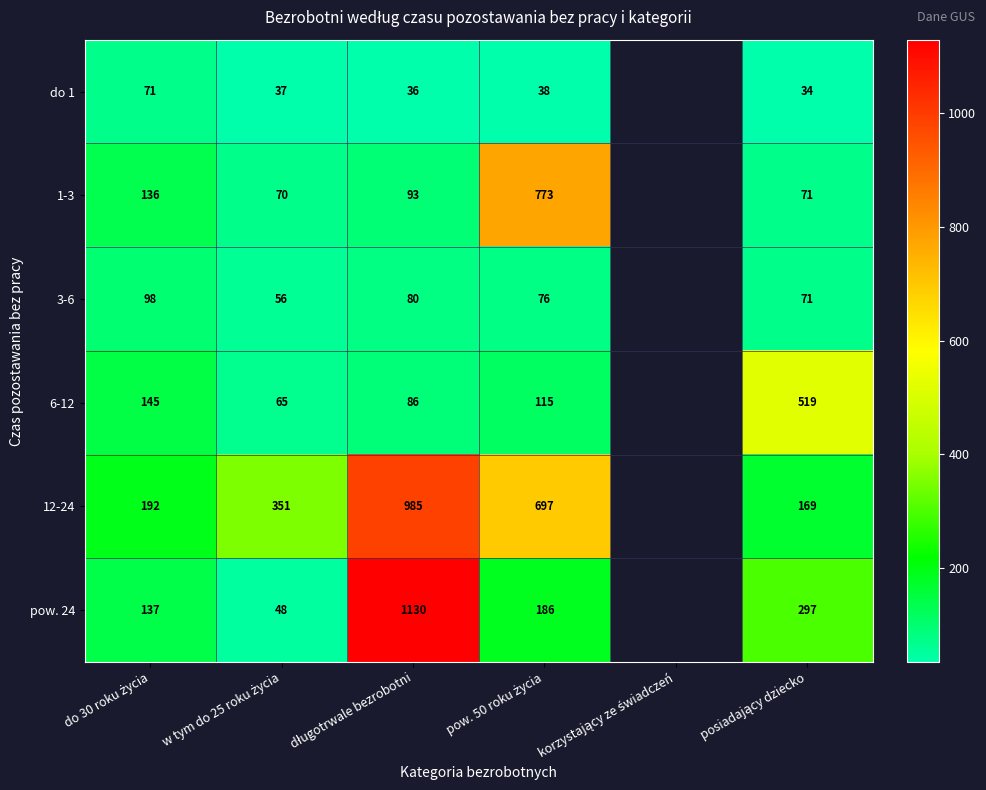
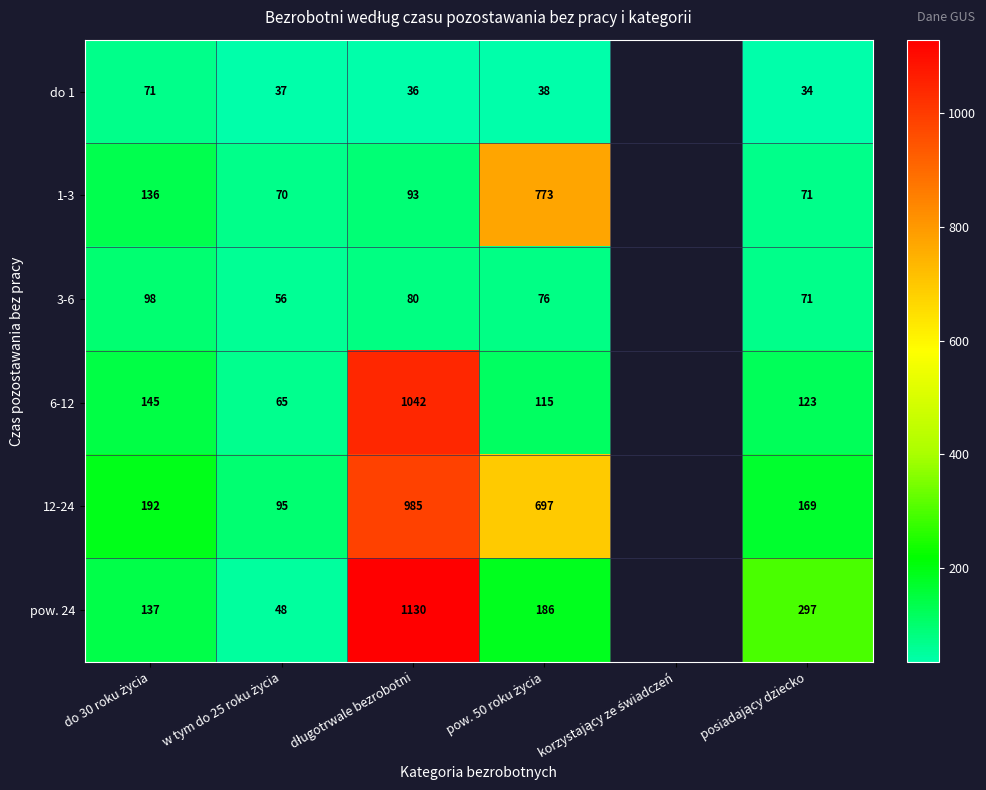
6-12, długotrwale bezrobotni: 86 -> 1042
6-12, posiadający dziecko: 519 -> 123
12-24, w tym do 25 roku życia: 351 -> 95
